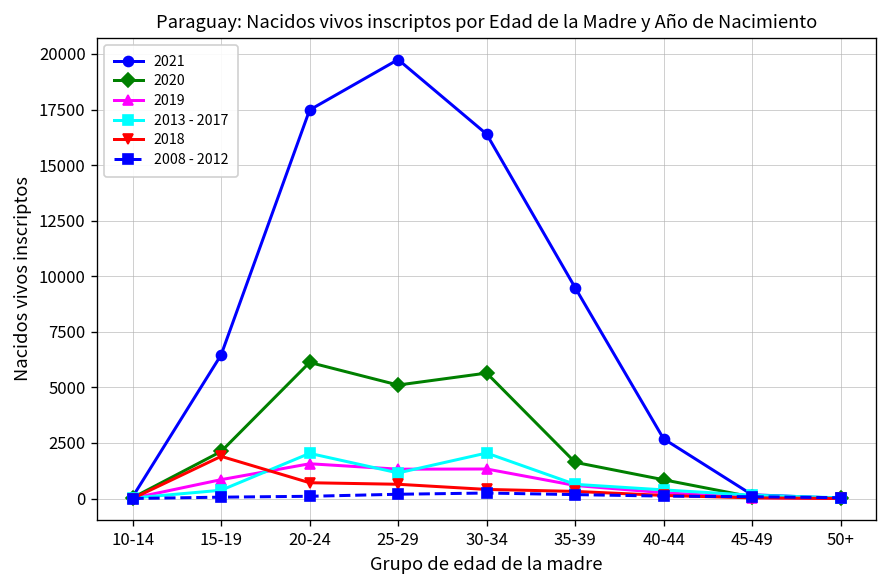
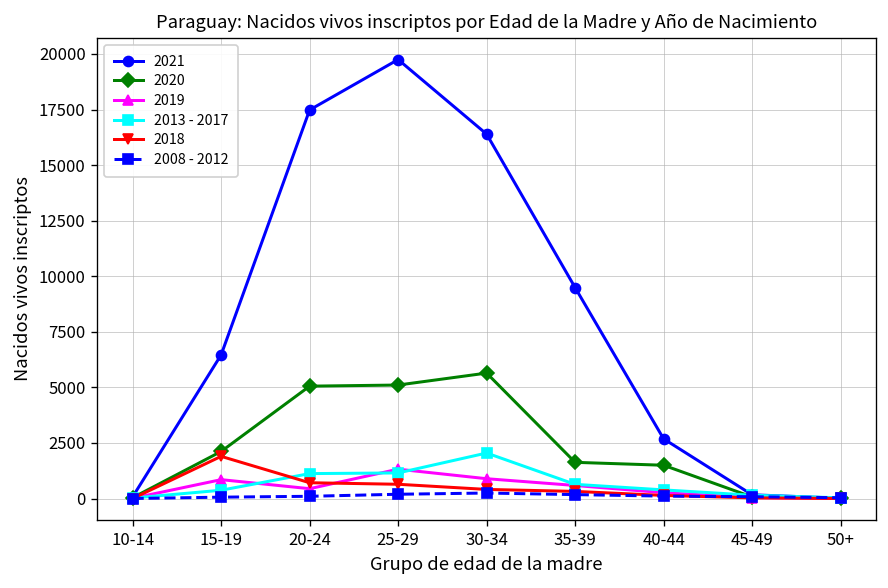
2020, 20-24: 6100 -> 5100
2019, 20-24: 1600 -> 400
2013 - 2017, 20-24: 2000 -> 1100
2019, 30-34: 1300 -> 900
2020, 40-44: 800 -> 1500
